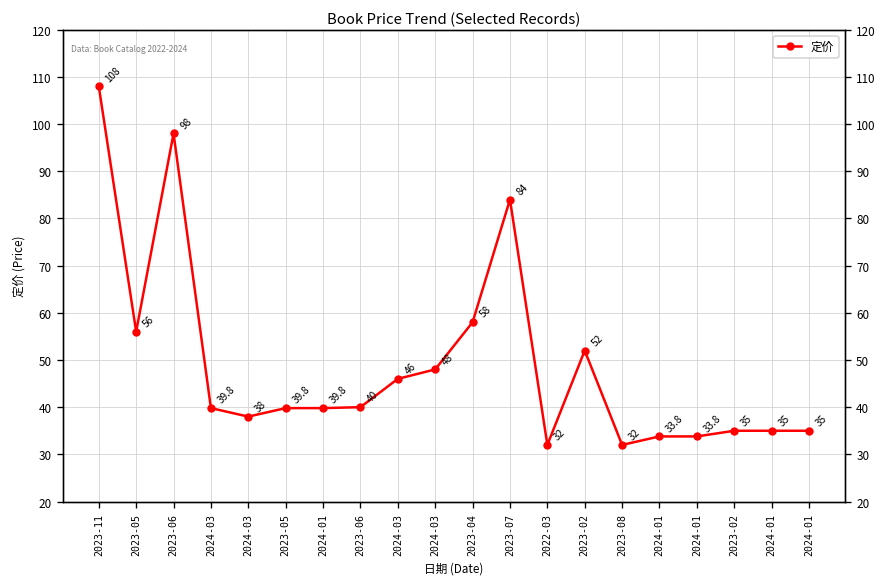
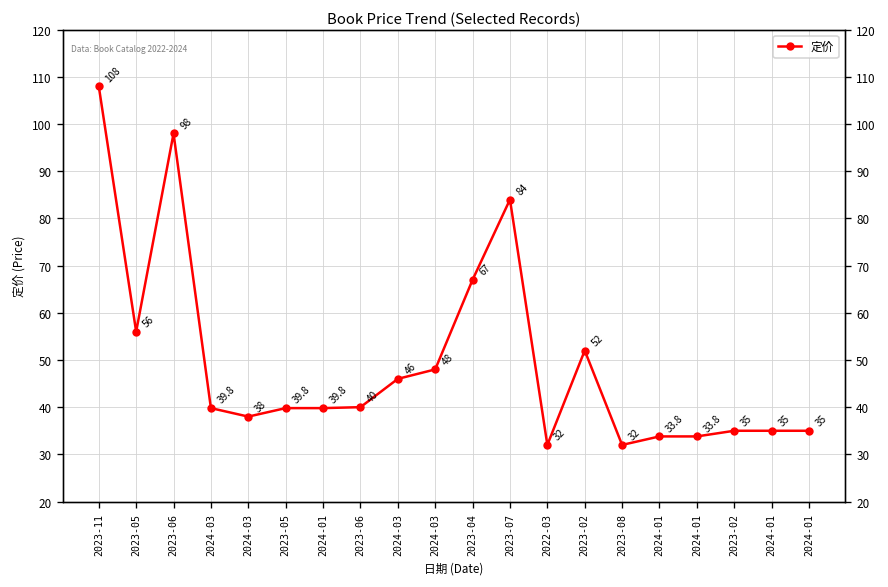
2023-04: 58 -> 67
